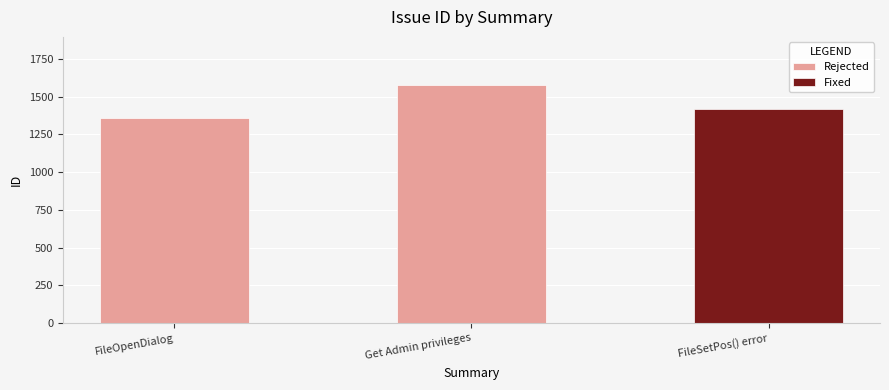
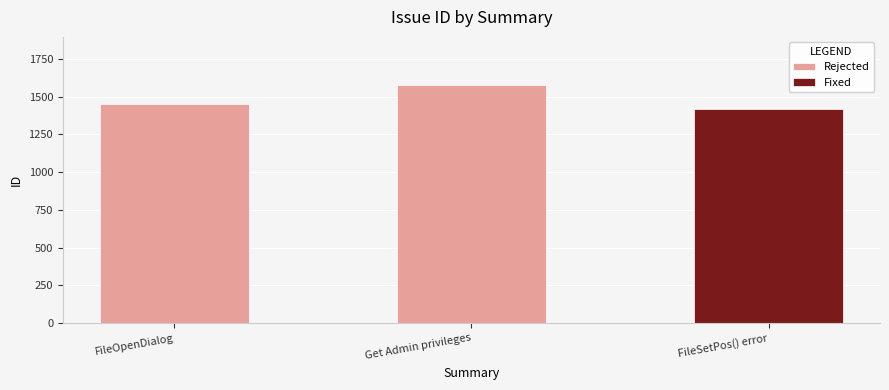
FileOpenDialog: 1360 -> 1450
